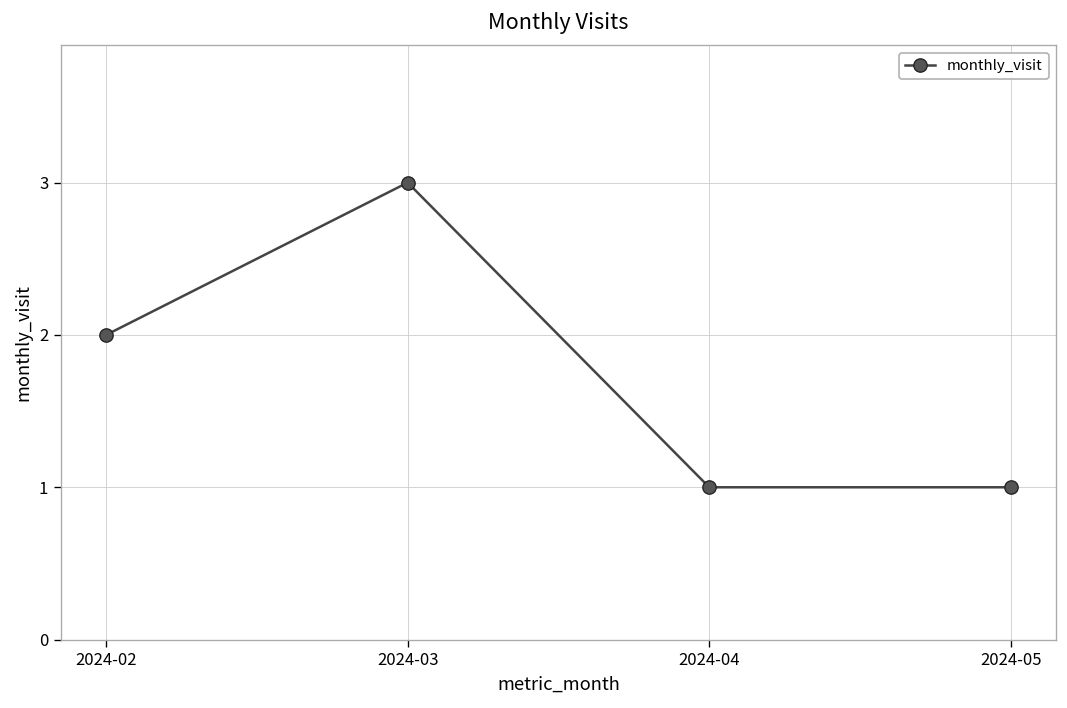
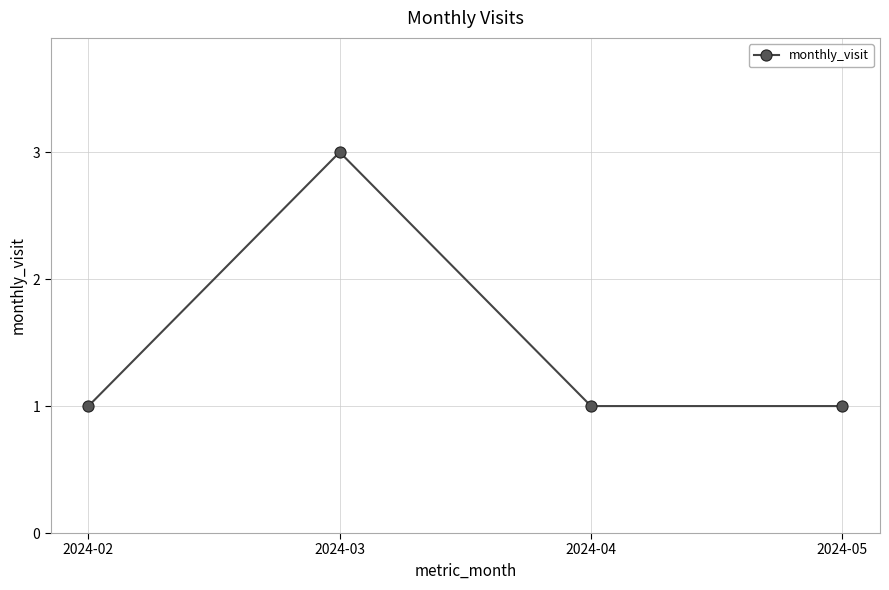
2024-02: 2 -> 1
